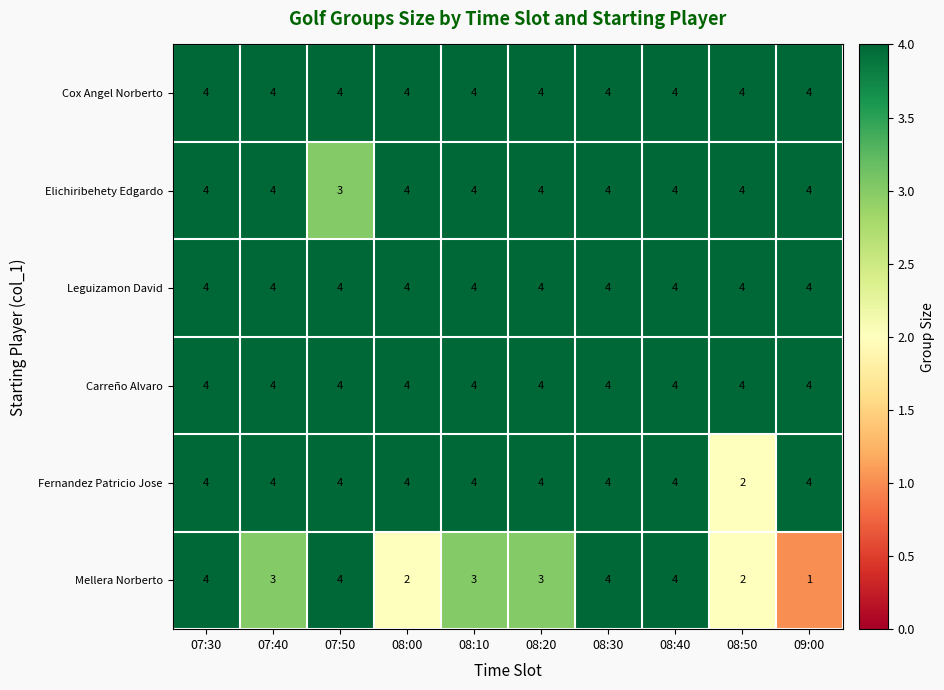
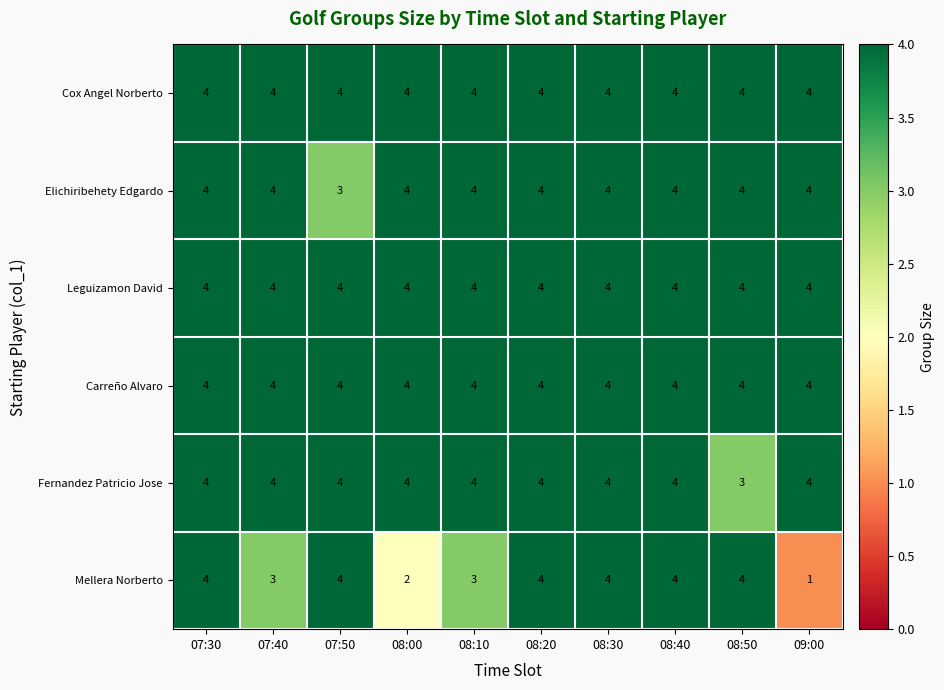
Fernandez Patricio Jose, 08:50: 2 -> 3
Mellera Norberto, 08:20: 3 -> 4
Mellera Norberto, 08:50: 2 -> 4
